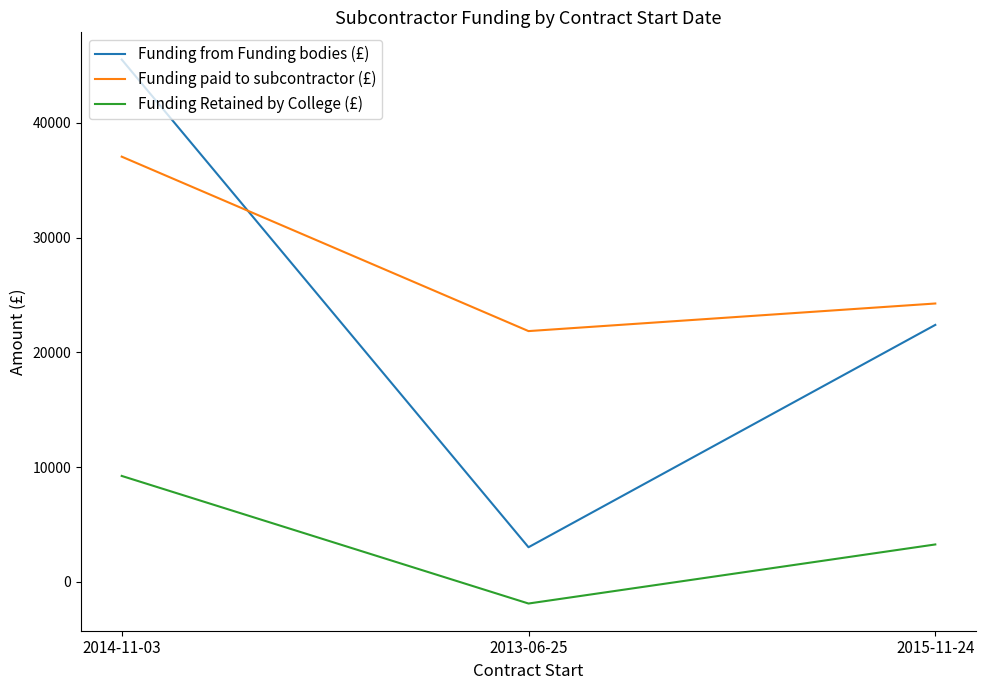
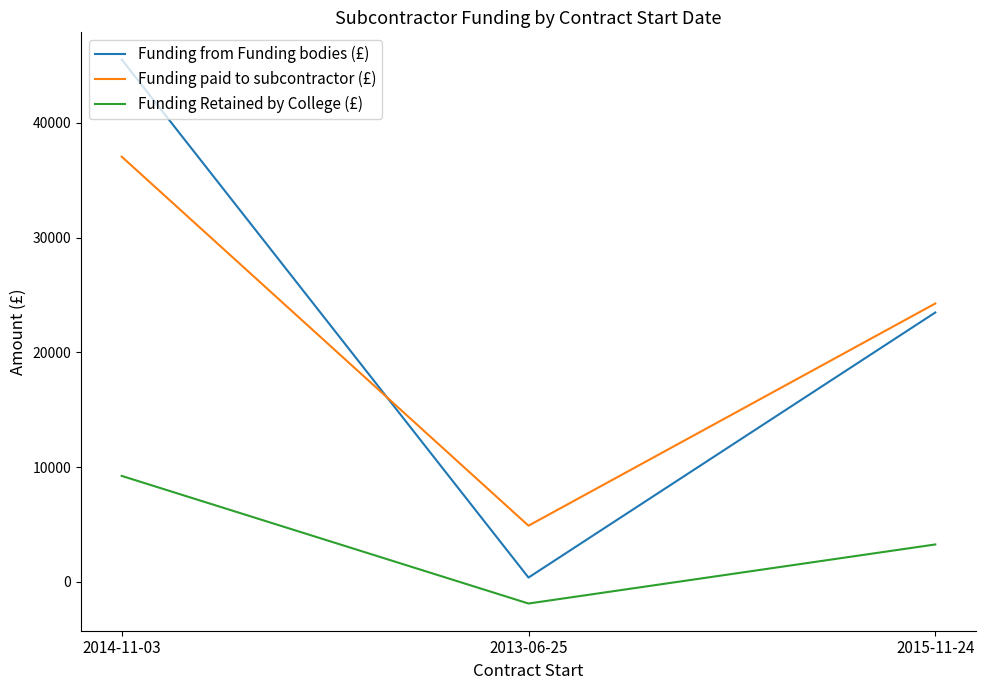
Funding from Funding bodies (£), 2013-06-25: 3000 -> 400
Funding paid to subcontractor (£), 2013-06-25: 21900 -> 4900
Funding from Funding bodies (£), 2015-11-24: 22400 -> 23500
